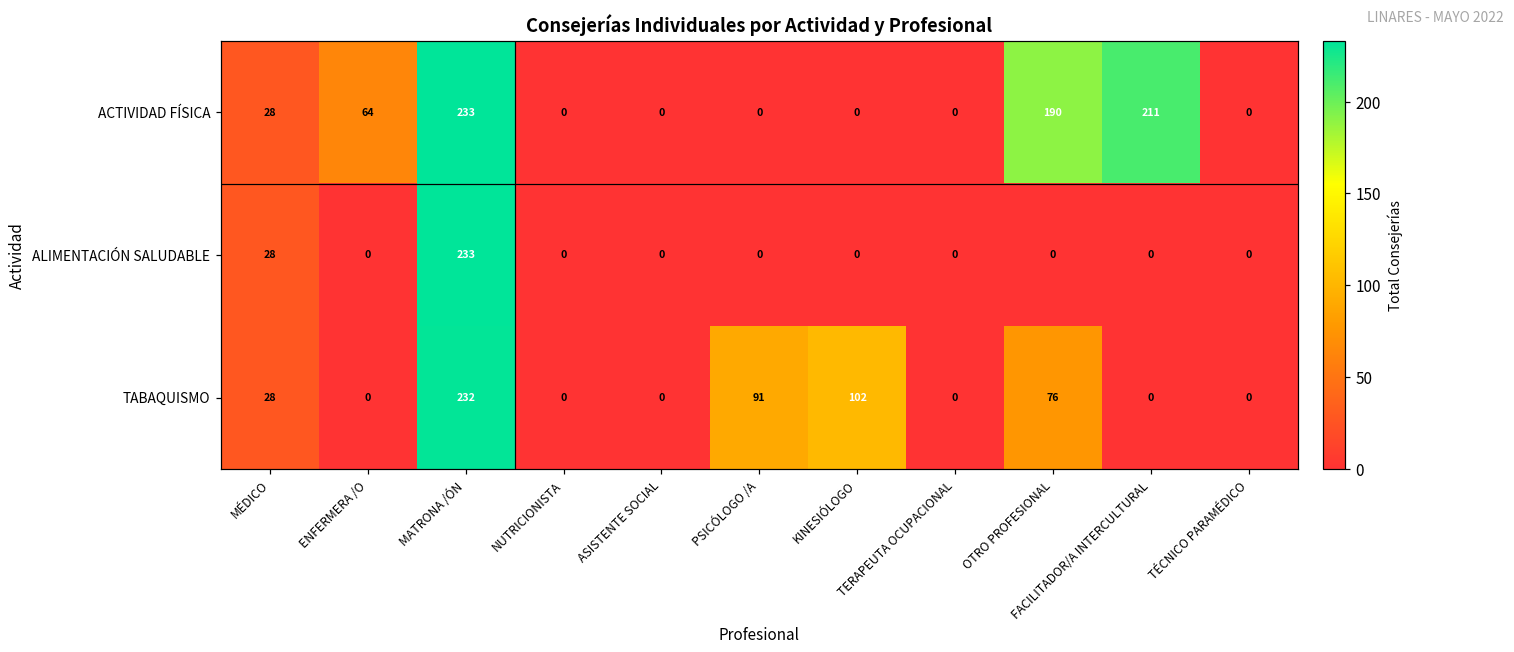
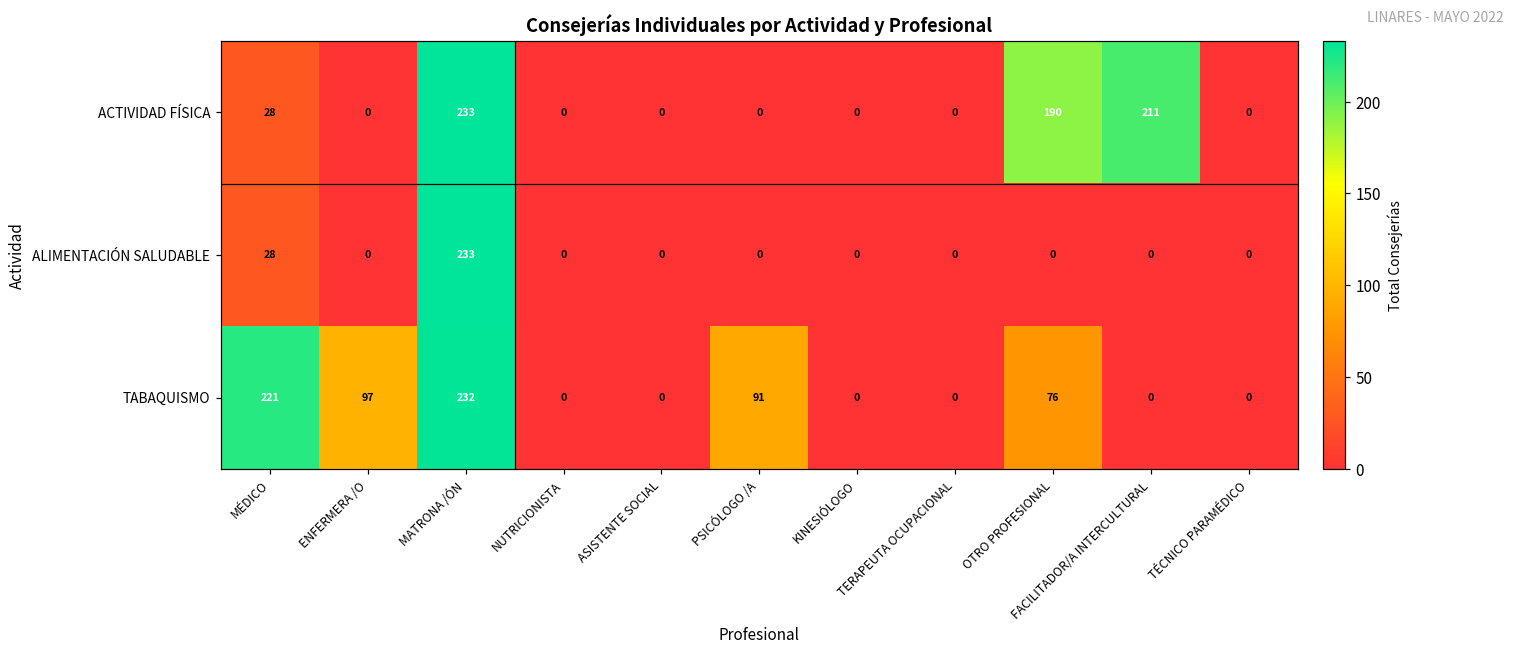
ACTIVIDAD FÍSICA, ENFERMERA /O: 64 -> 0
TABAQUISMO, MÉDICO: 28 -> 221
TABAQUISMO, ENFERMERA /O: 0 -> 97
TABAQUISMO, KINESIÓLOGO: 102 -> 0
